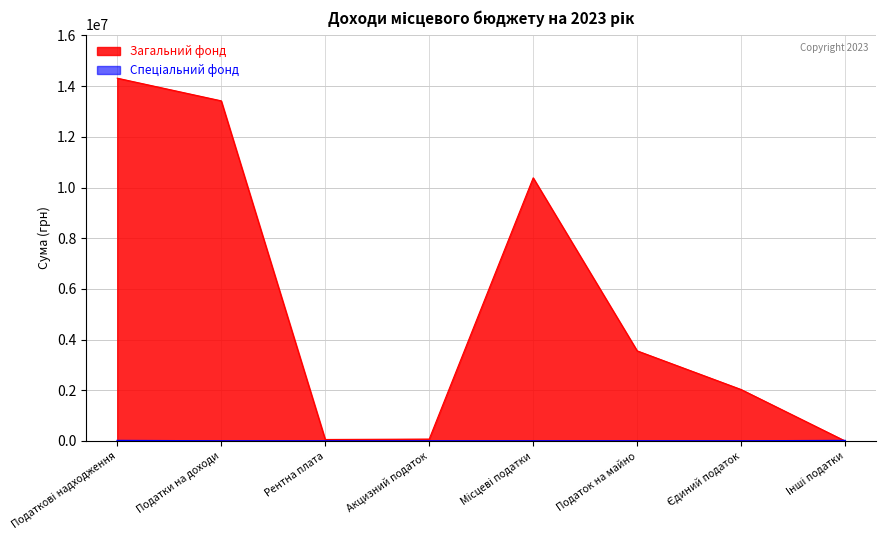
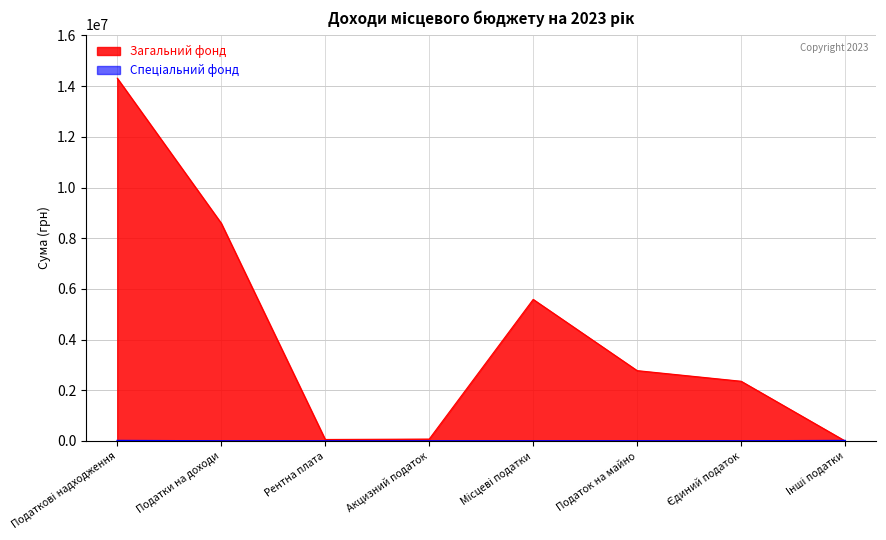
Загальний фонд, Податки на доходи: 13400000 -> 8600000
Загальний фонд, Місцеві податки: 10400000 -> 5600000
Загальний фонд, Податок на майно: 3600000 -> 2800000
Загальний фонд, Єдиний податок: 2000000 -> 2400000
